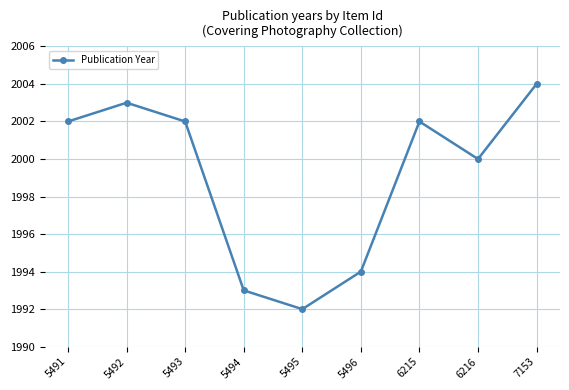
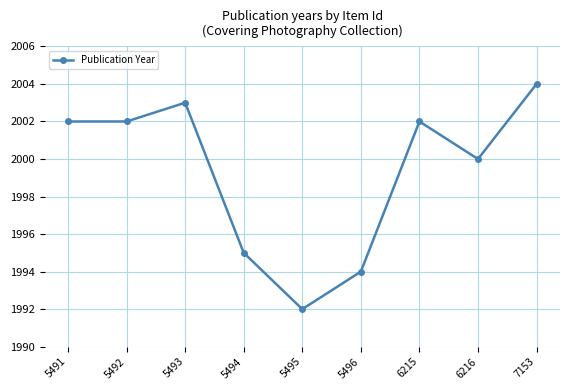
5492: 2003 -> 2002
5493: 2002 -> 2003
5494: 1993 -> 1995
